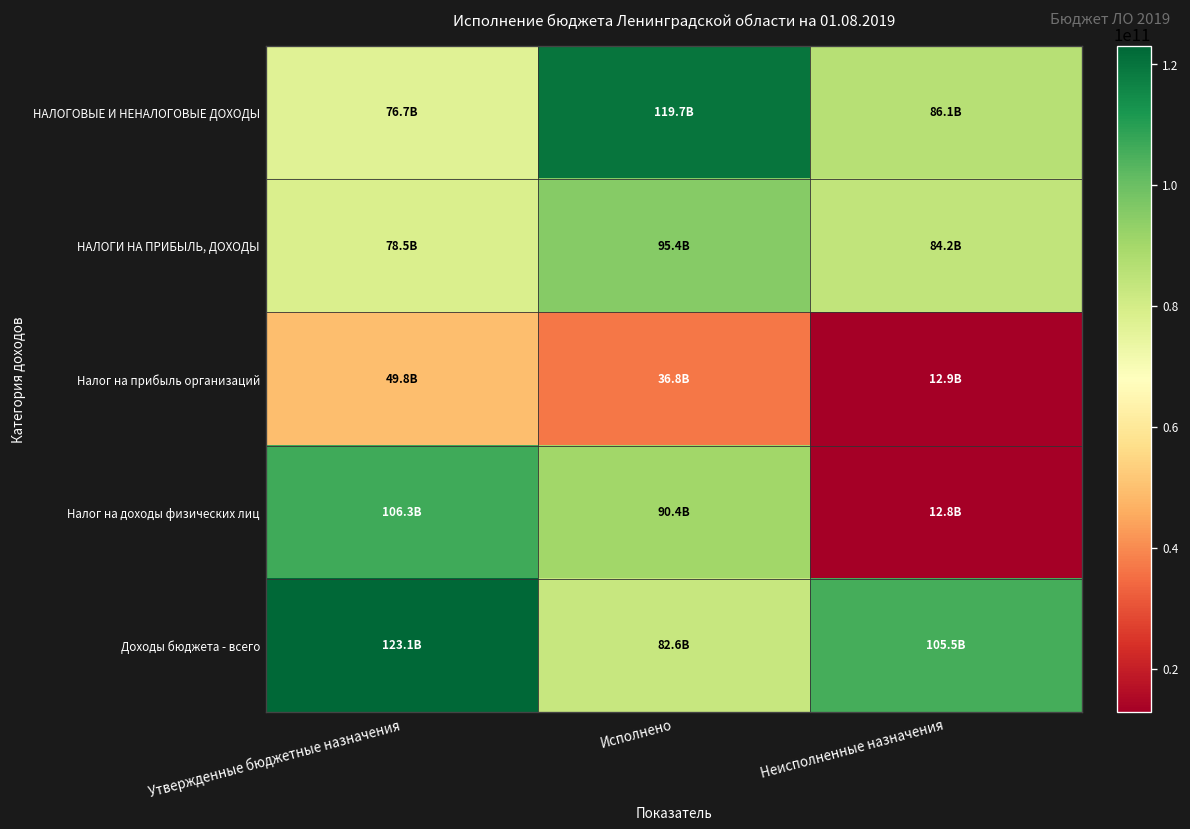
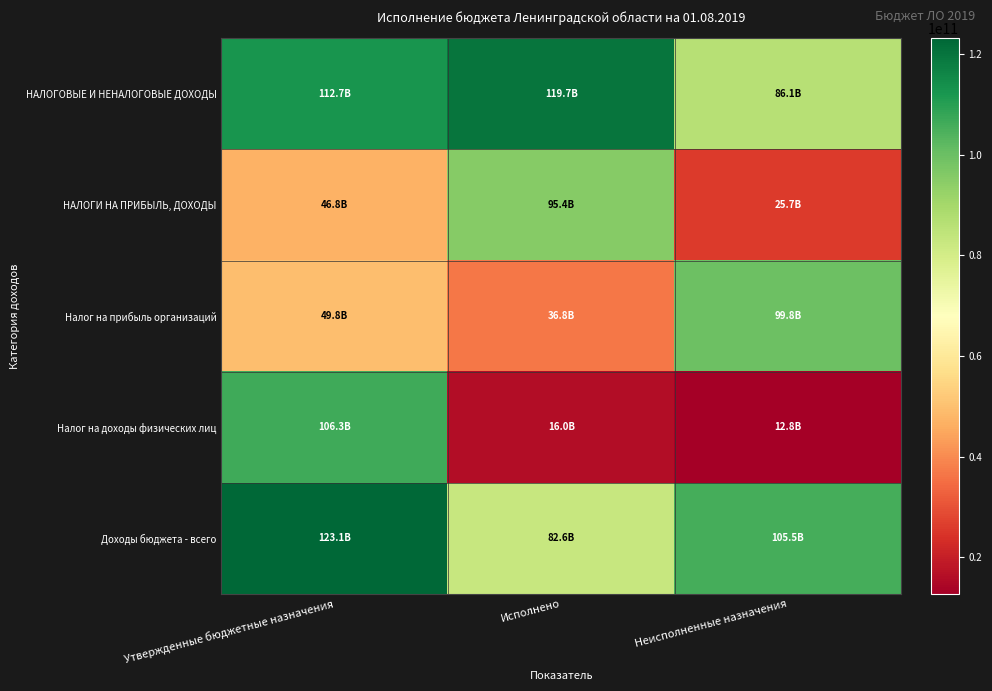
НАЛОГОВЫЕ И НЕНАЛОГОВЫЕ ДОХОДЫ, Утвержденные бюджетные назначения: 76.7B -> 112.7B
НАЛОГИ НА ПРИБЫЛЬ, ДОХОДЫ, Утвержденные бюджетные назначения: 78.5B -> 46.8B
НАЛОГИ НА ПРИБЫЛЬ, ДОХОДЫ, Неисполненные назначения: 84.2B -> 25.7B
Налог на прибыль организаций, Неисполненные назначения: 12.9B -> 99.8B
Налог на доходы физических лиц, Исполнено: 90.4B -> 16.0B
